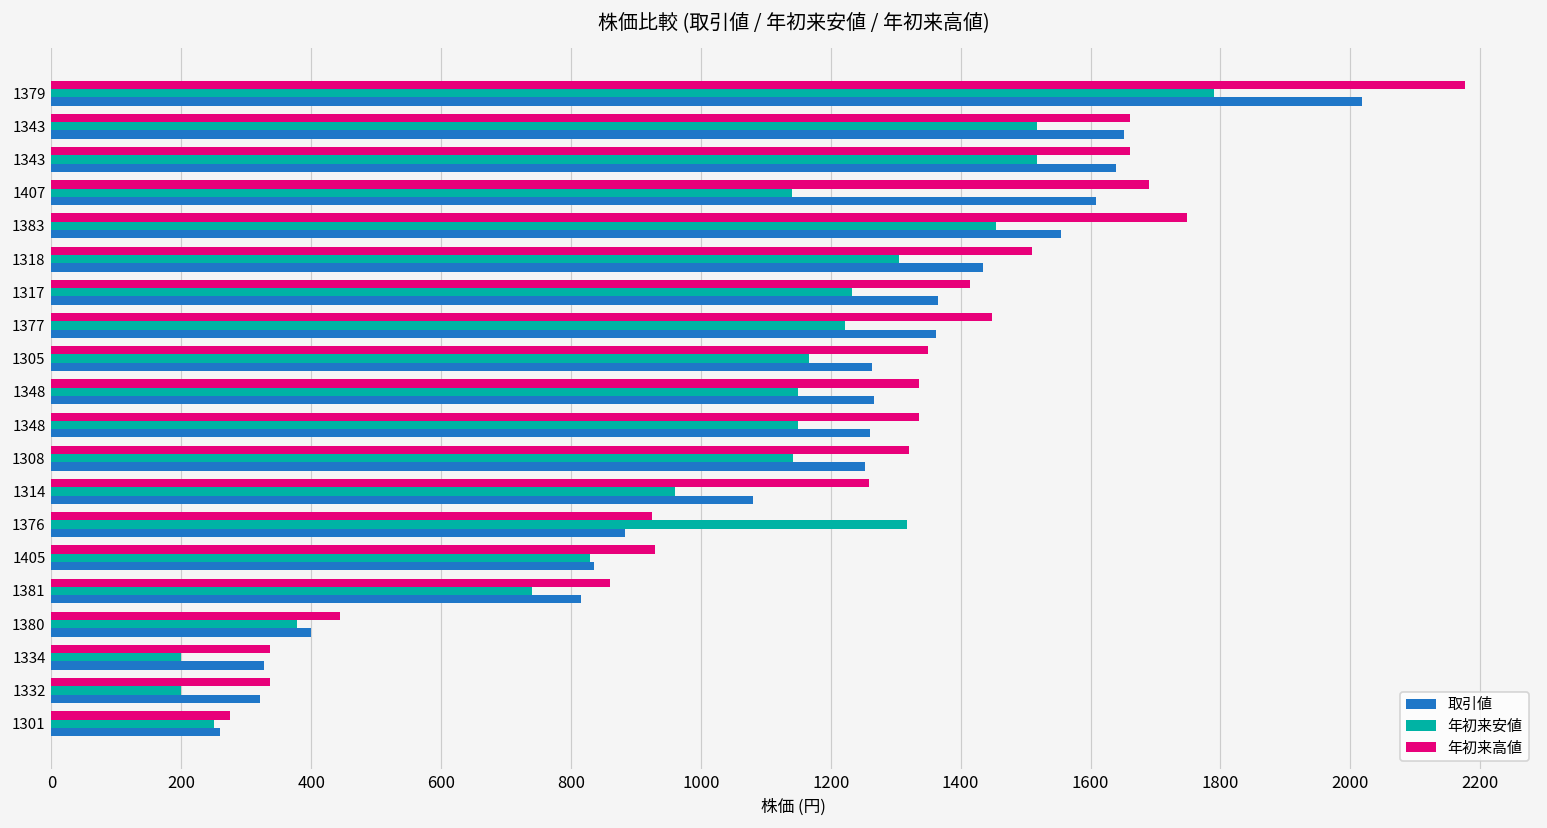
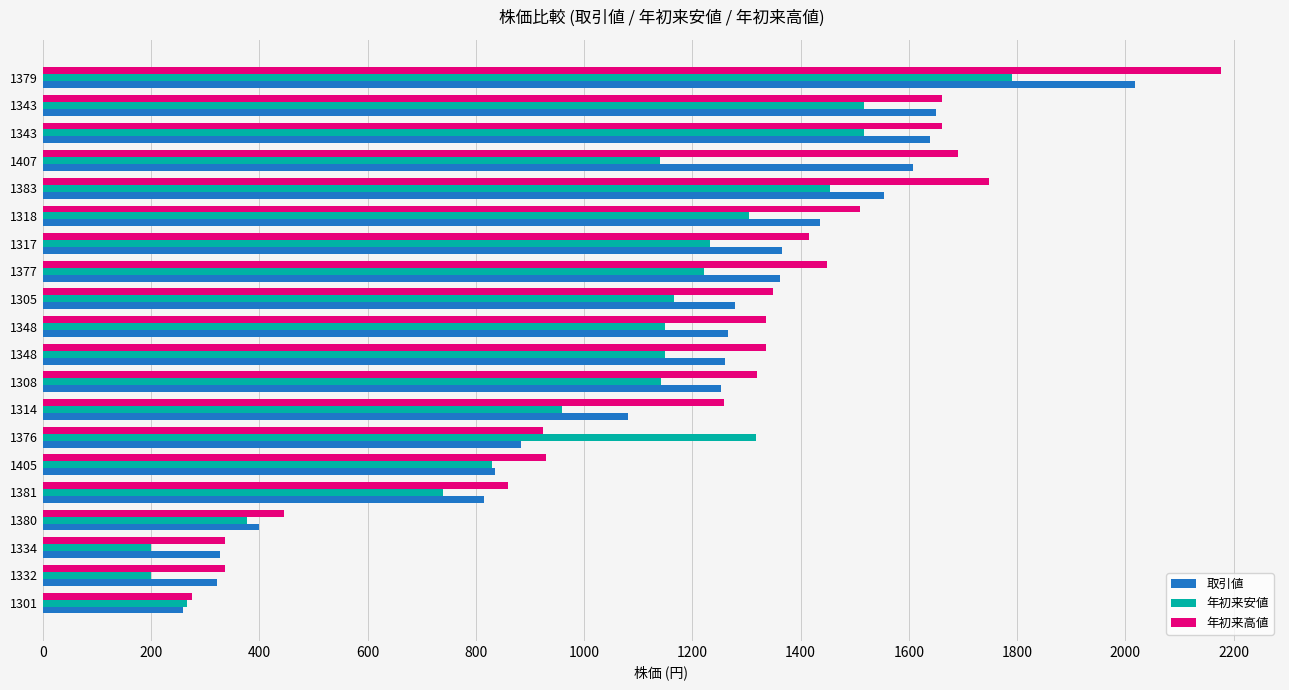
取引値, 1305: 1260 -> 1280
年初来安値, 1301: 250 -> 270
